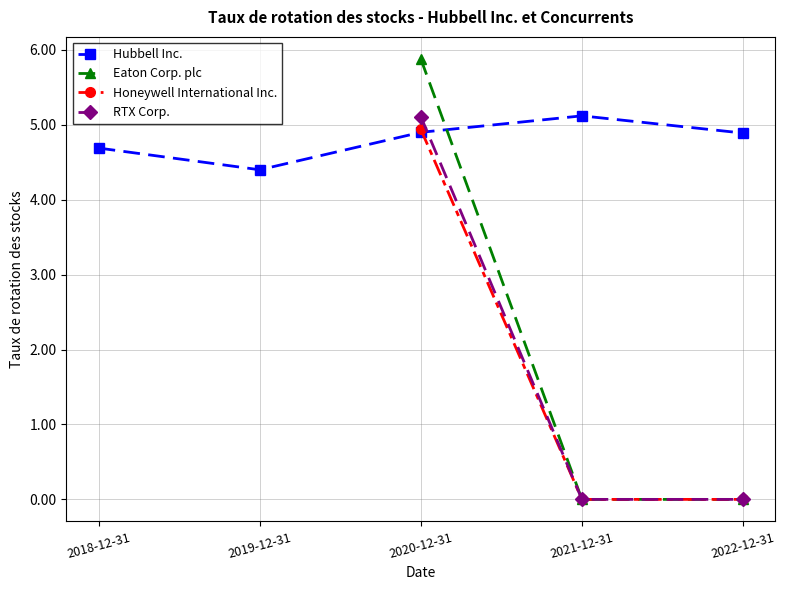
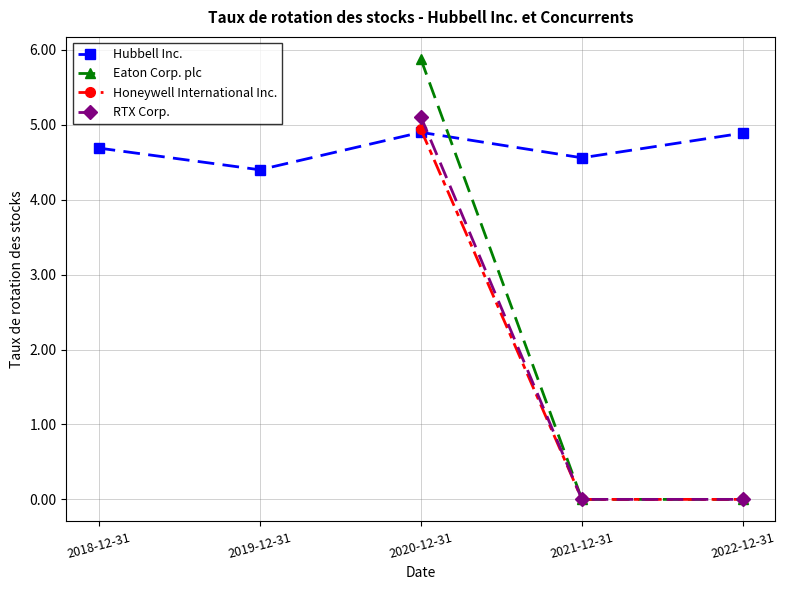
Hubbell Inc., 2021-12-31: 5.1 -> 4.6
